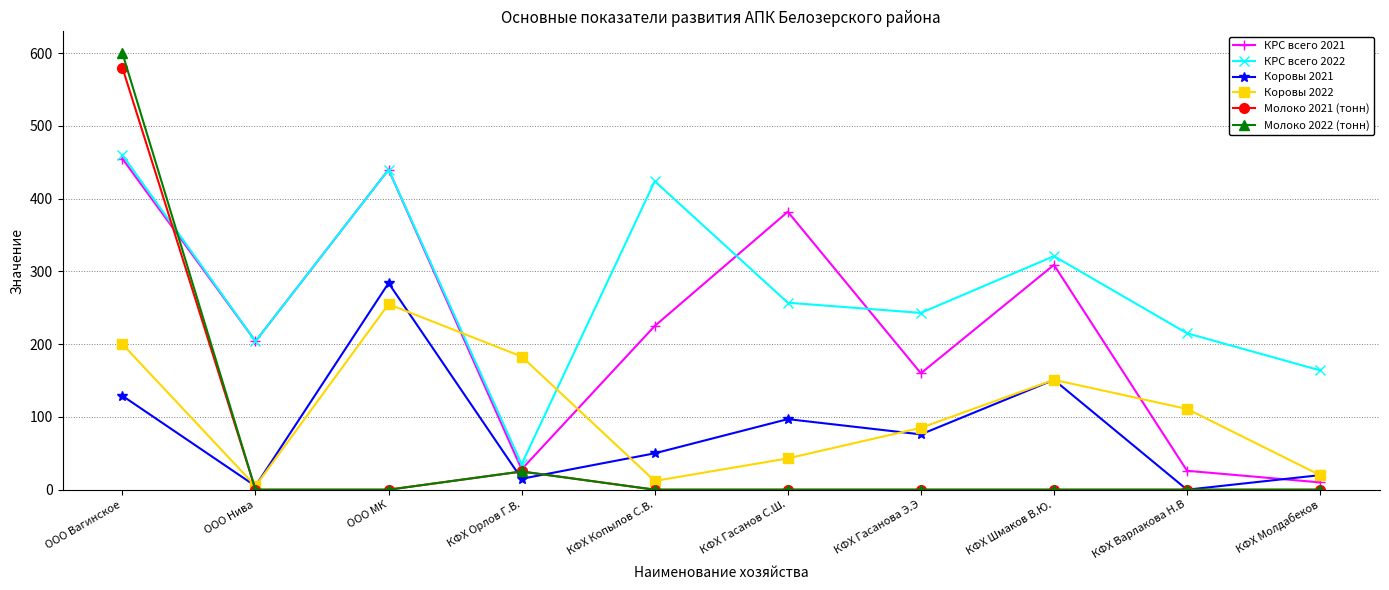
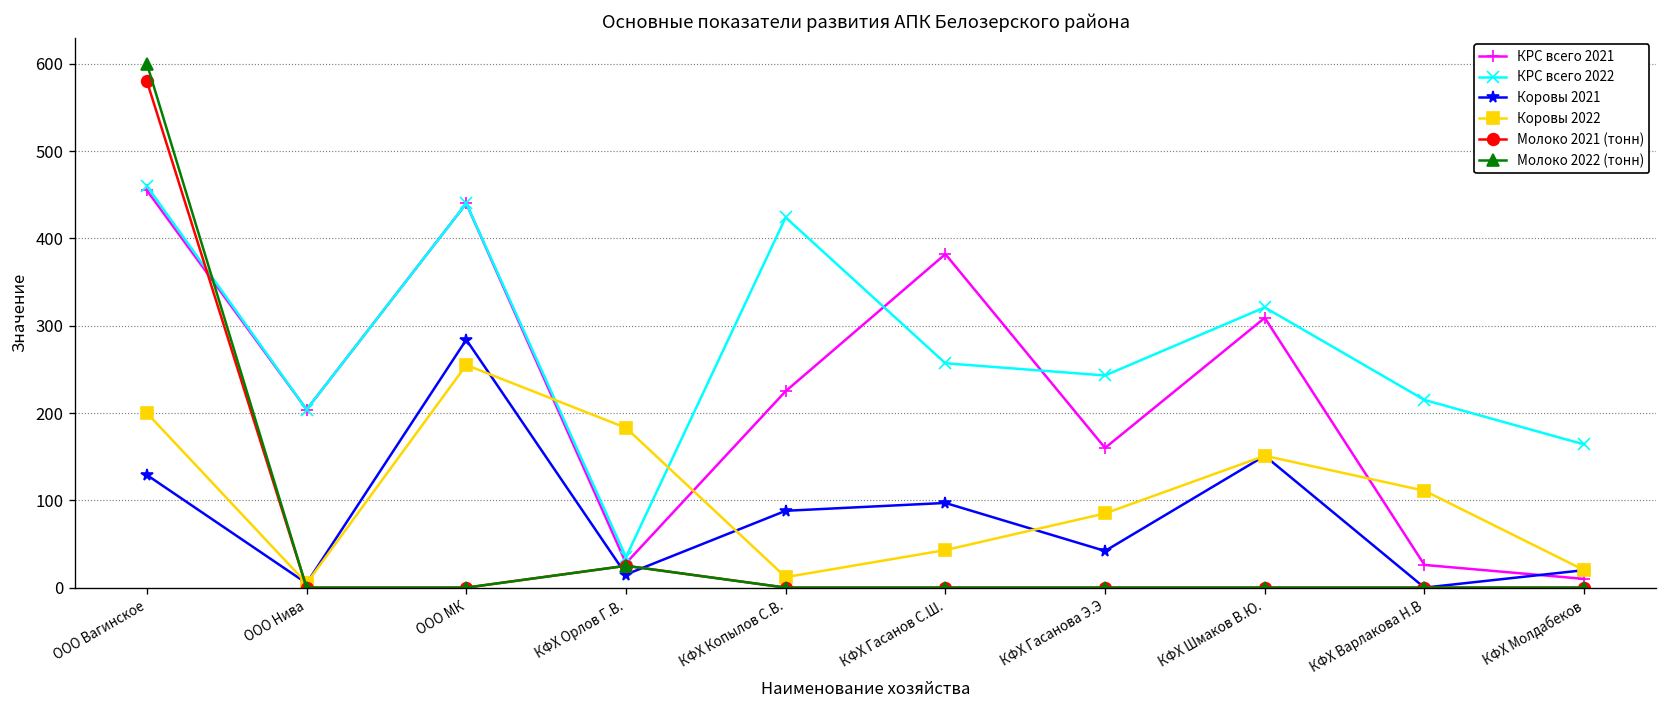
Коровы 2021, КФХ Копылов С.В.: 50 -> 90
Коровы 2021, КФХ Гасанова Э.Э: 80 -> 40
